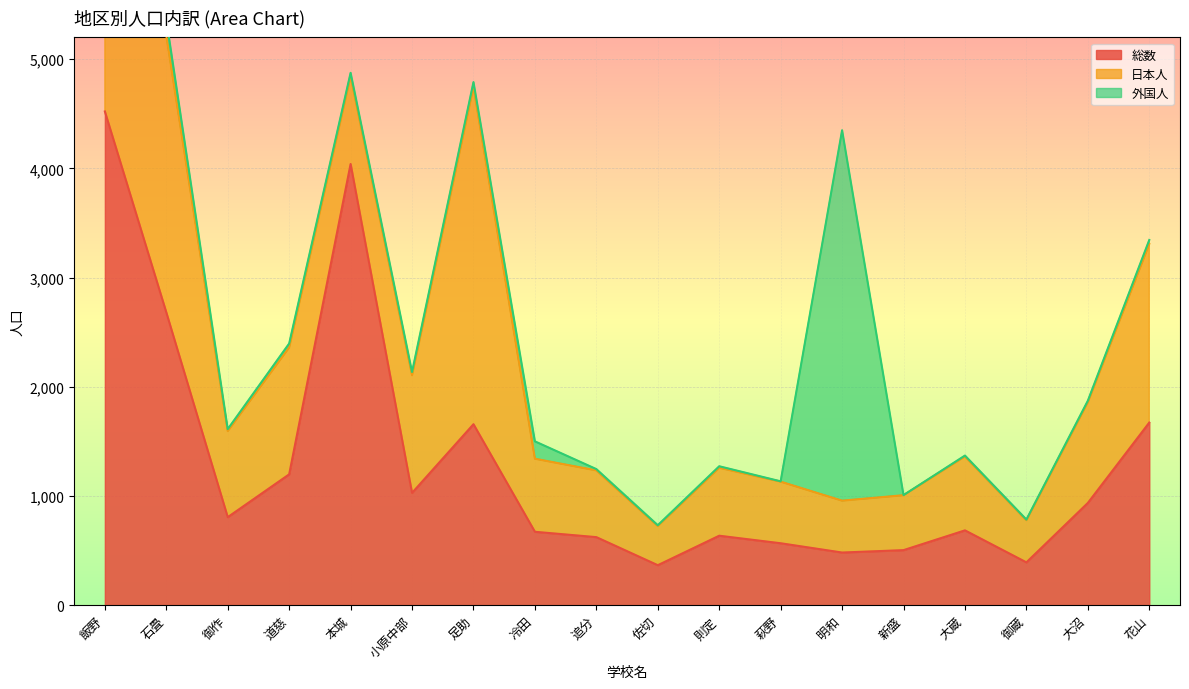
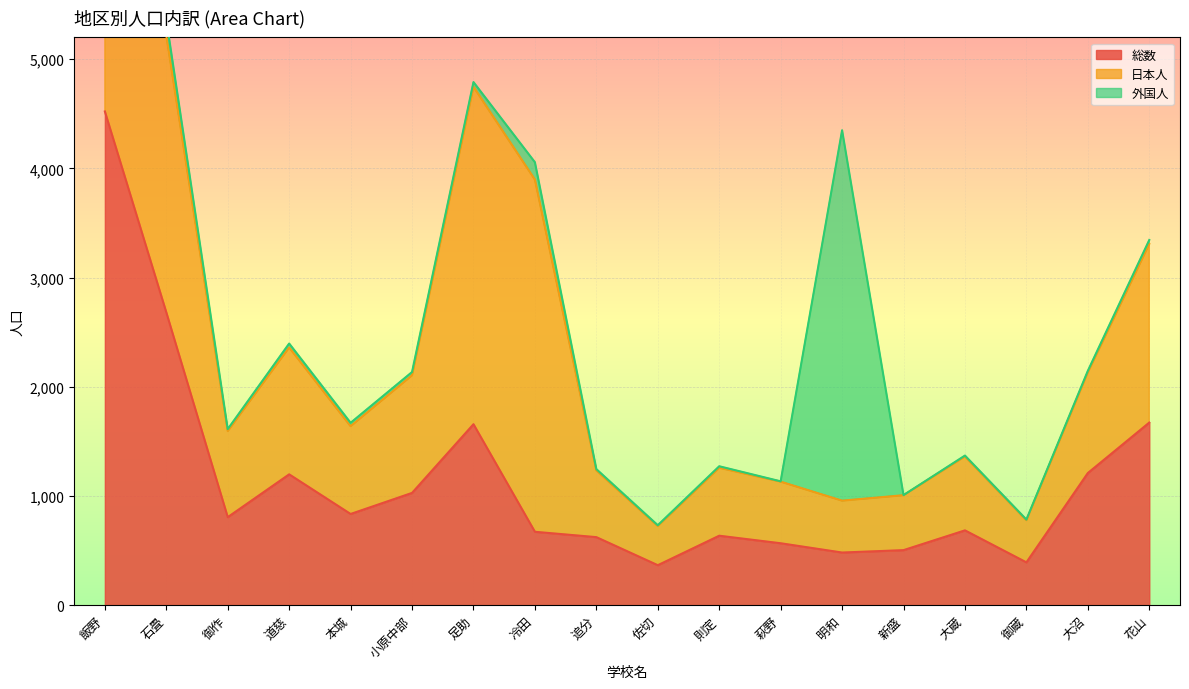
総数, 本城: 4,040 -> 840
日本人, 冷田: 670 -> 3,230
総数, 大沼: 940 -> 1,210
